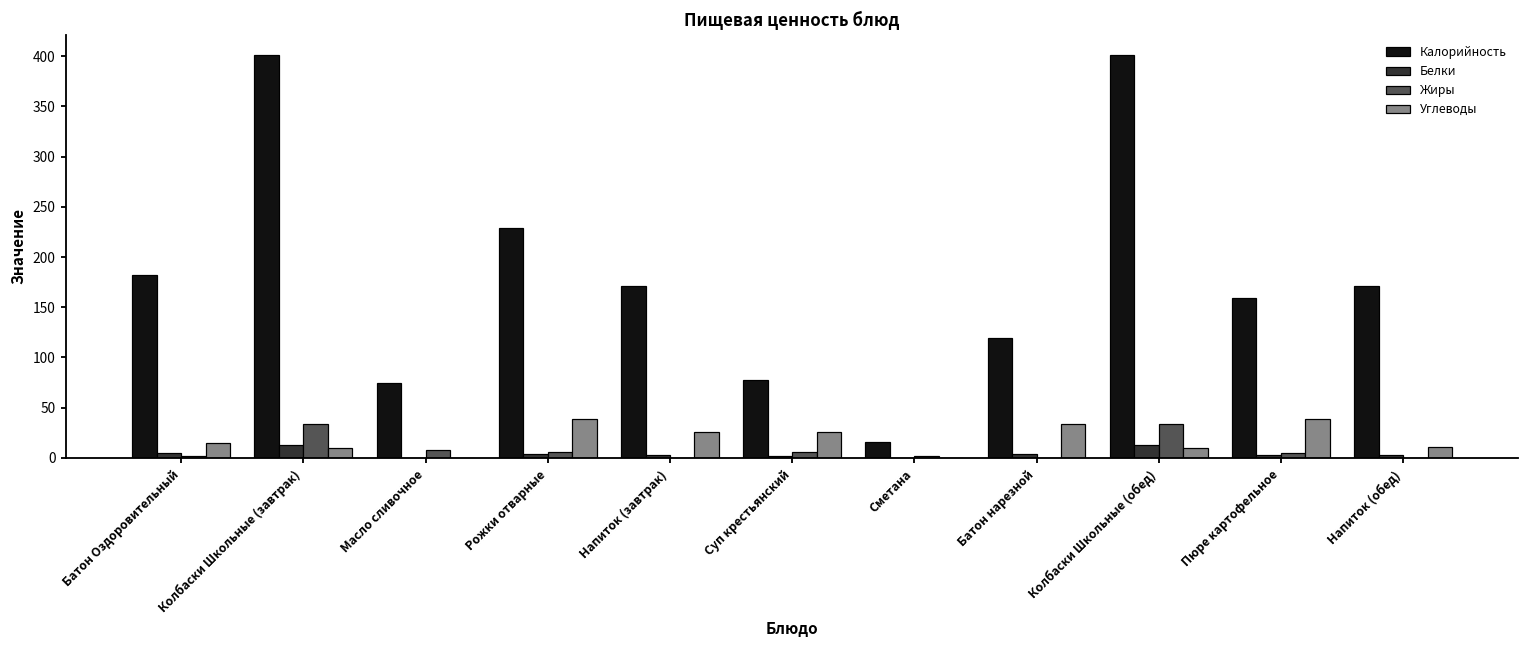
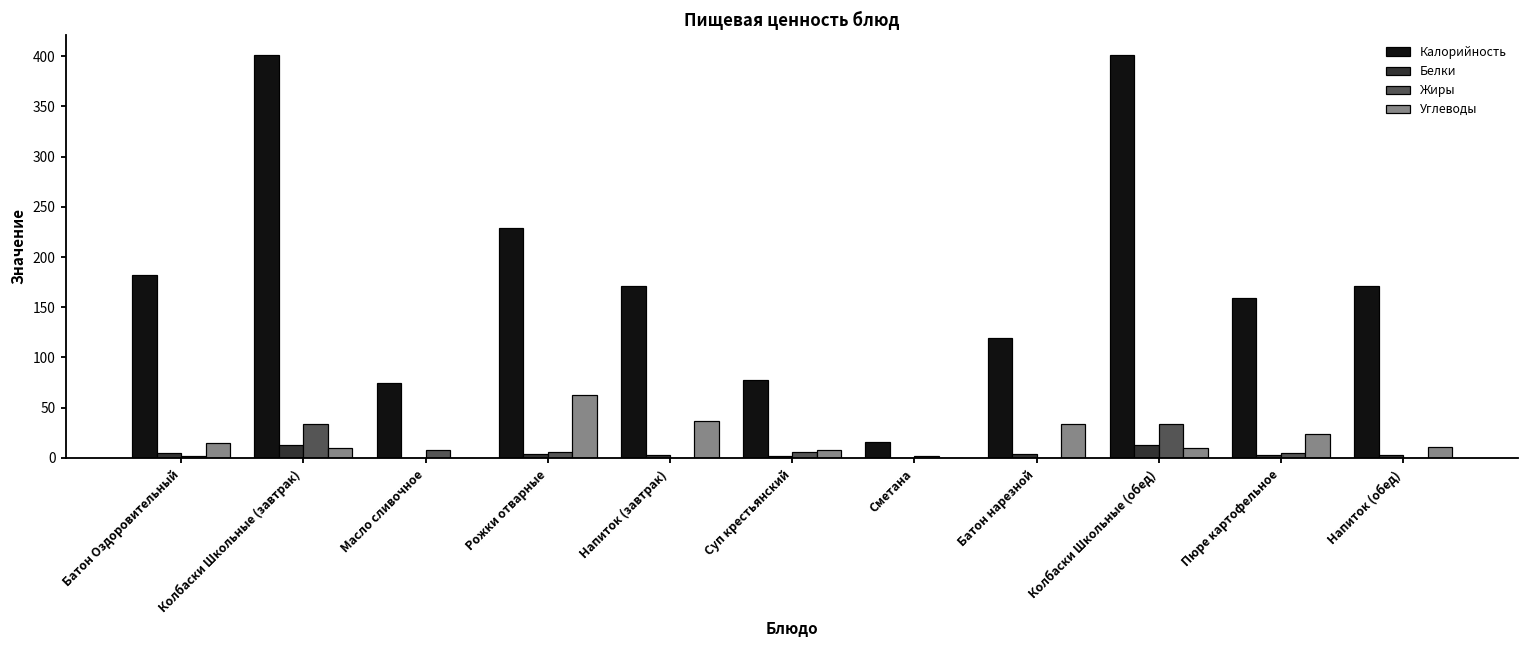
Углеводы, Рожки отварные: 40 -> 60
Углеводы, Напиток (завтрак): 30 -> 40
Углеводы, Суп крестьянский: 30 -> 10
Углеводы, Пюре картофельное: 40 -> 20
